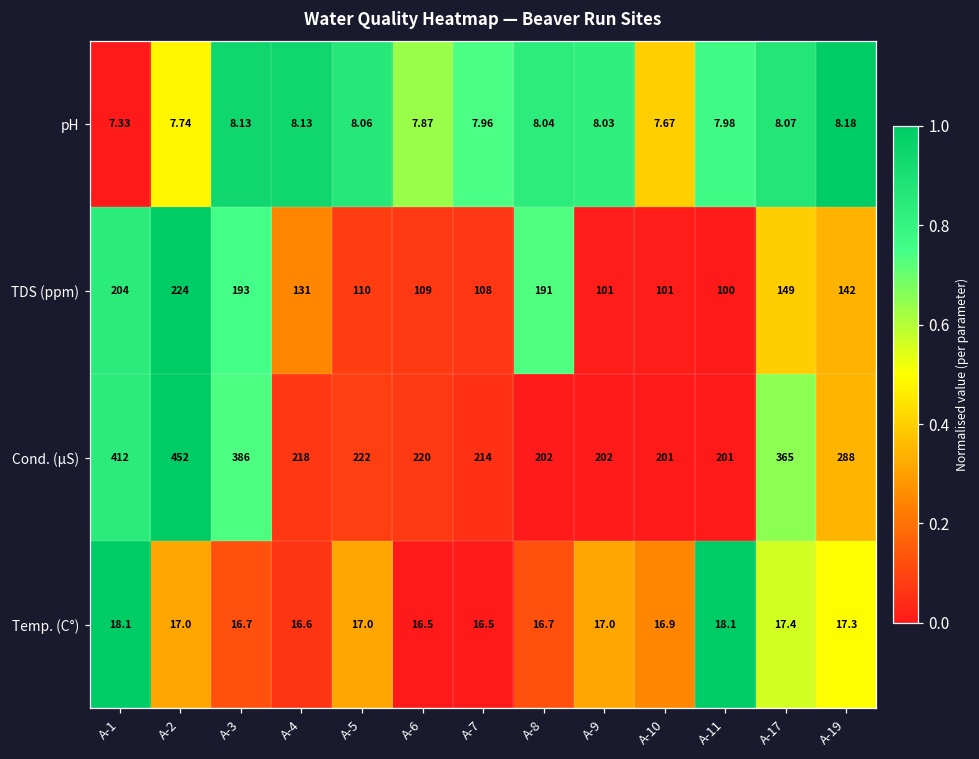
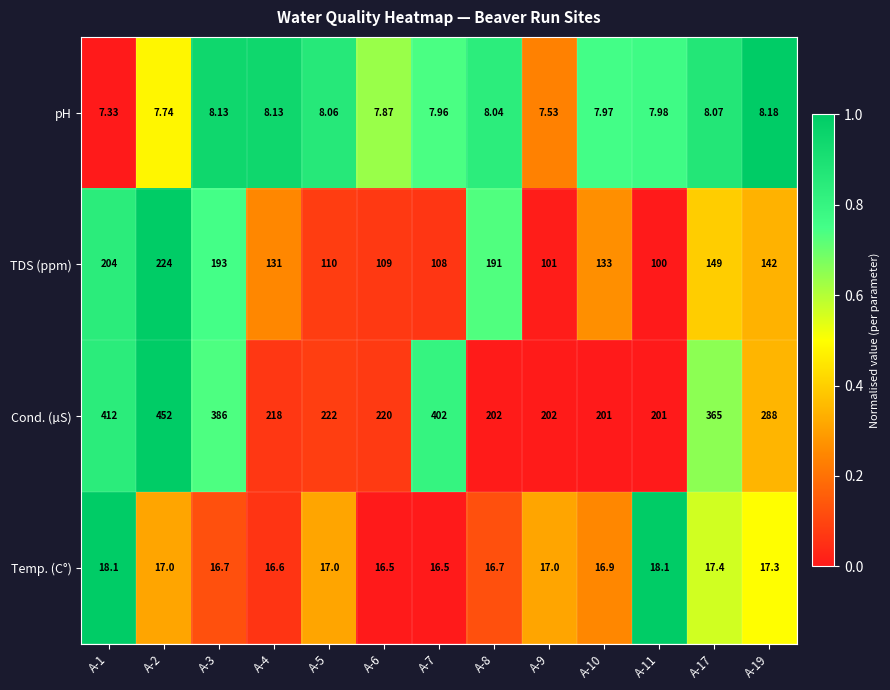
pH, A-9: 8.03 -> 7.53
pH, A-10: 7.67 -> 7.97
TDS (ppm), A-10: 101 -> 133
Cond. (µS), A-7: 214 -> 402
